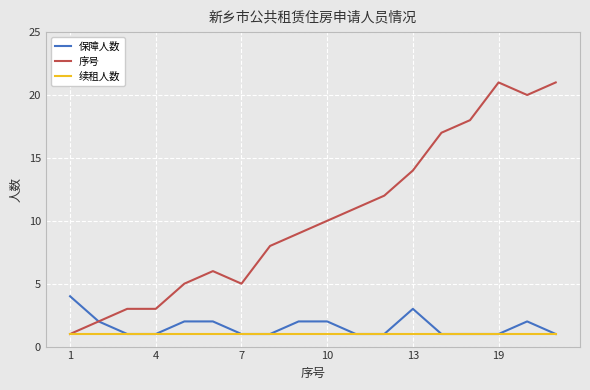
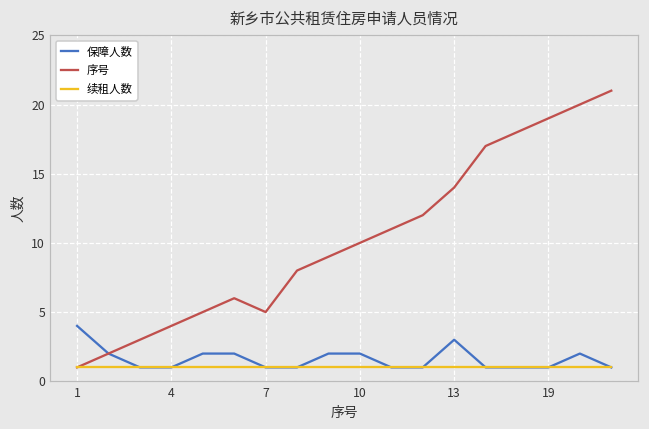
序号, 4: 3 -> 4
序号, 19: 21 -> 19
